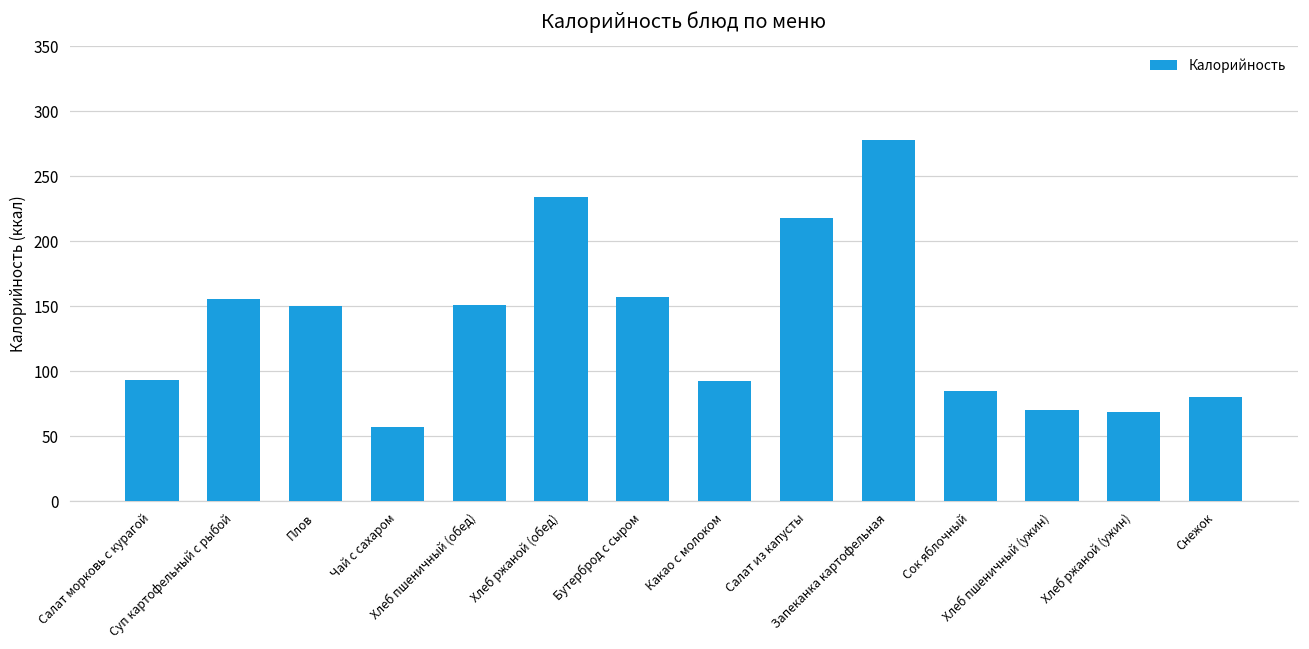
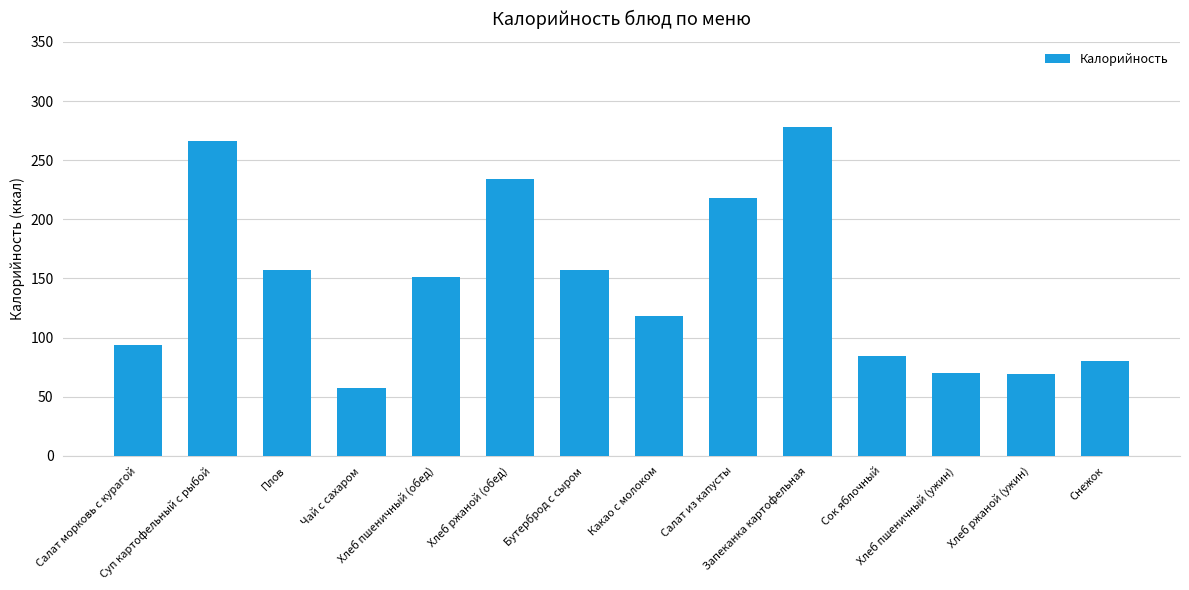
Суп картофельный с рыбой: 156 -> 266
Плов: 150 -> 157
Какао с молоком: 93 -> 119
